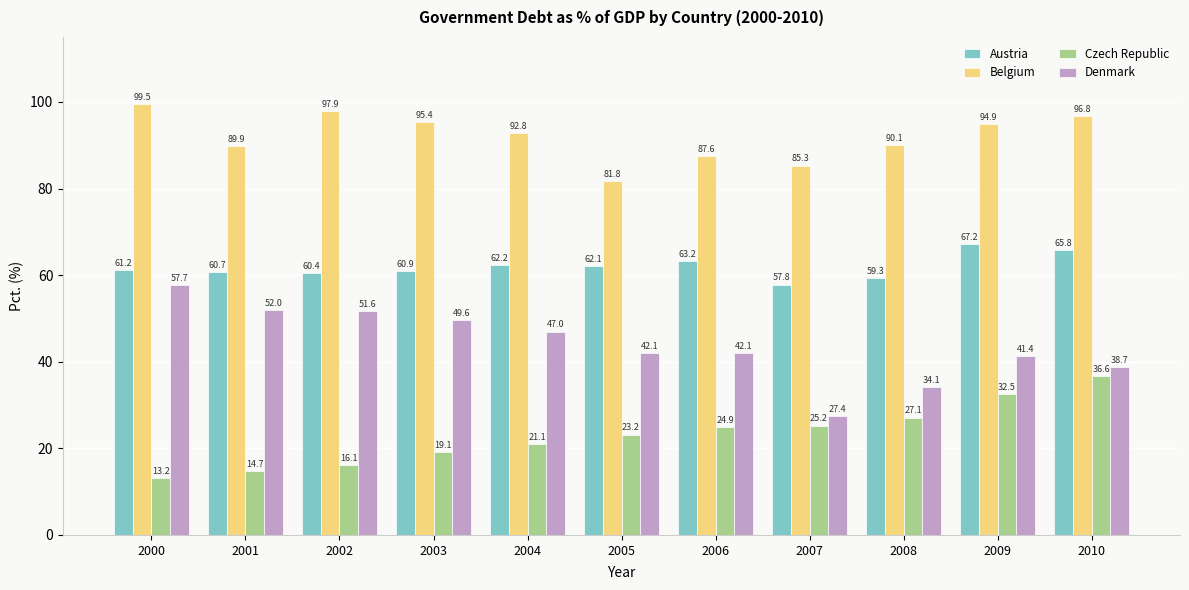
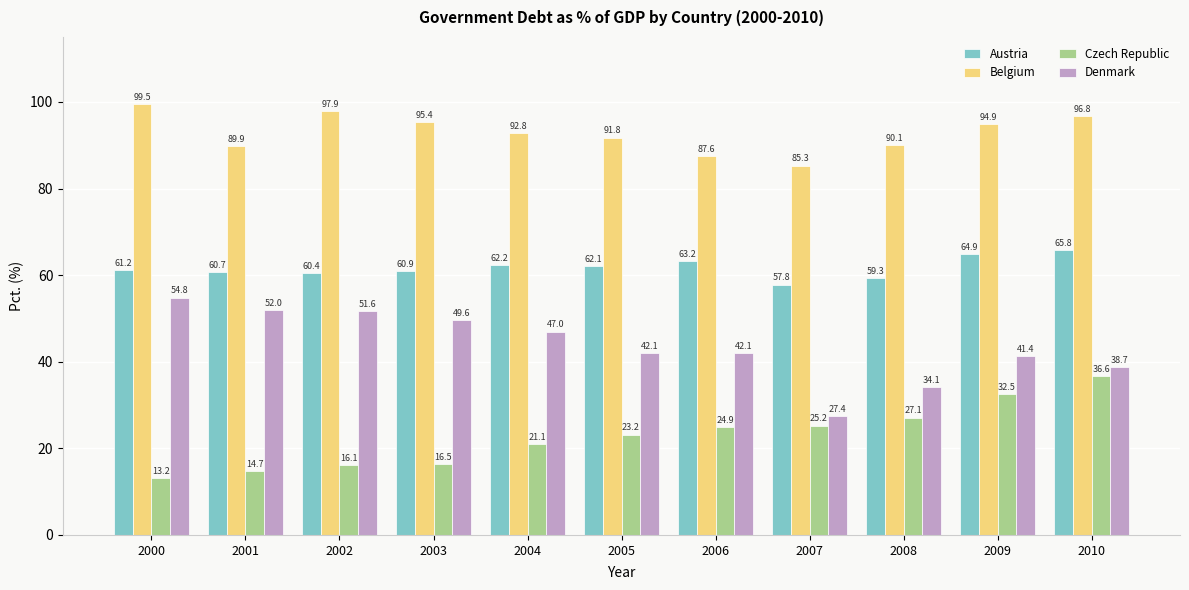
Denmark, 2000: 57.7 -> 54.8
Czech Republic, 2003: 19.1 -> 16.5
Belgium, 2005: 81.8 -> 91.8
Austria, 2009: 67.2 -> 64.9
